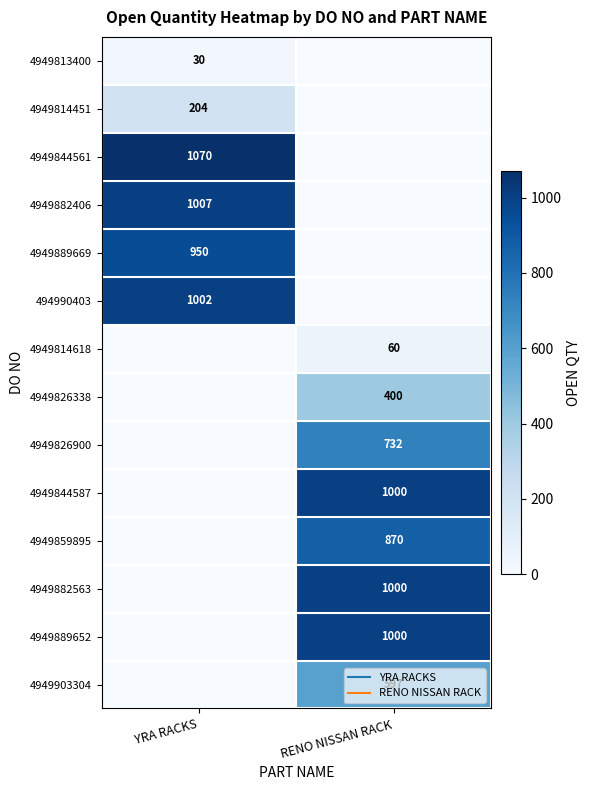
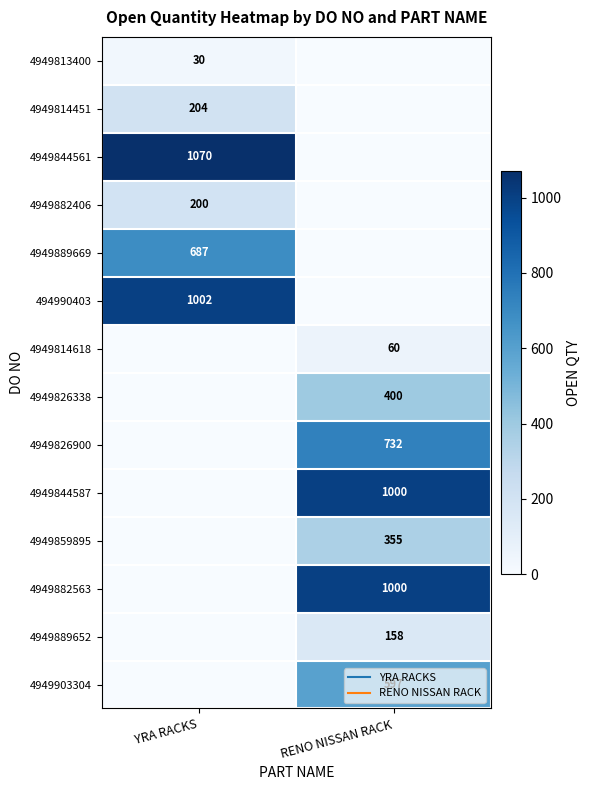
4949882406, YRA RACKS: 1007 -> 200
4949889669, YRA RACKS: 950 -> 687
4949859895, RENO NISSAN RACK: 870 -> 355
4949889652, RENO NISSAN RACK: 1000 -> 158
